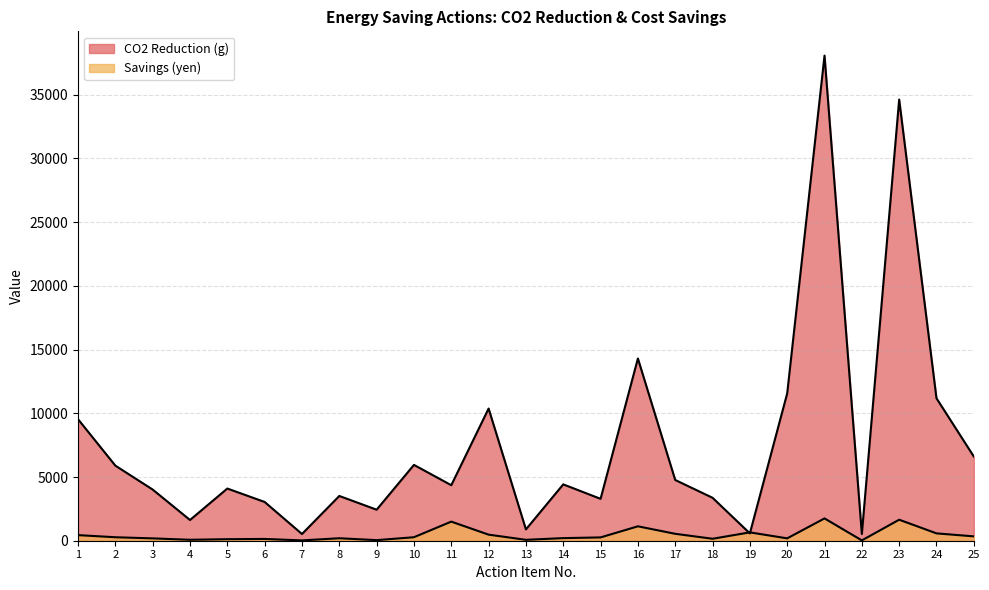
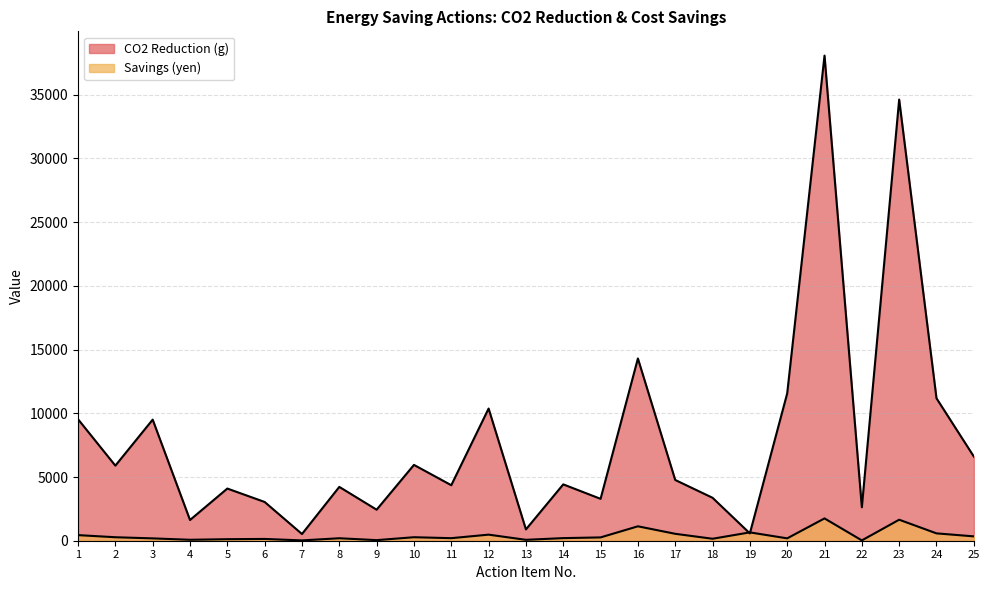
CO2 Reduction (g), 3: 4000 -> 9500
CO2 Reduction (g), 8: 3500 -> 4200
Savings (yen), 11: 1500 -> 200
CO2 Reduction (g), 22: 500 -> 2600
